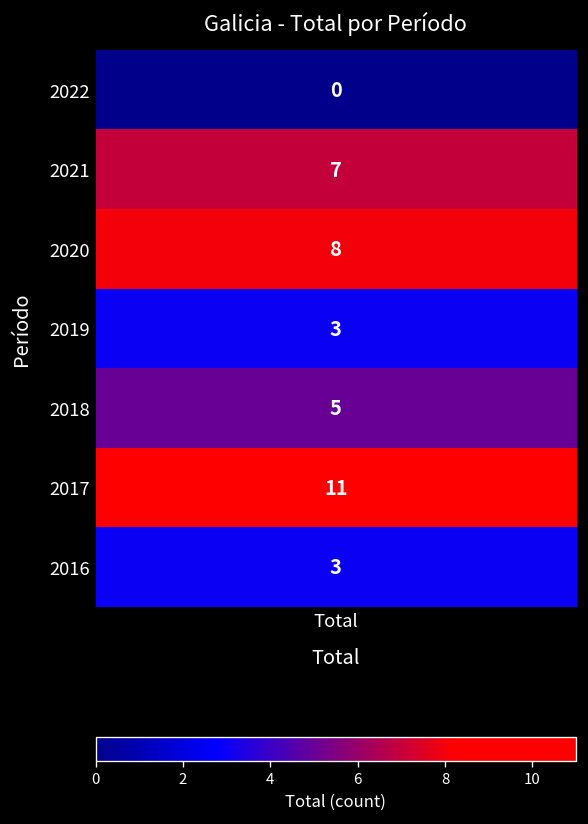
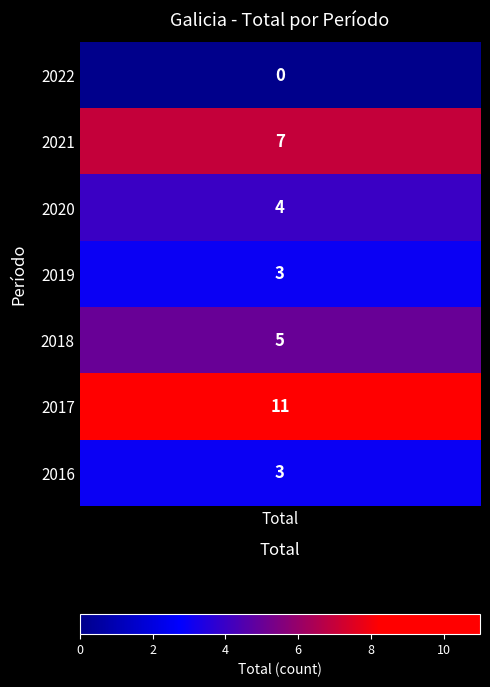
2020, Total: 8 -> 4
